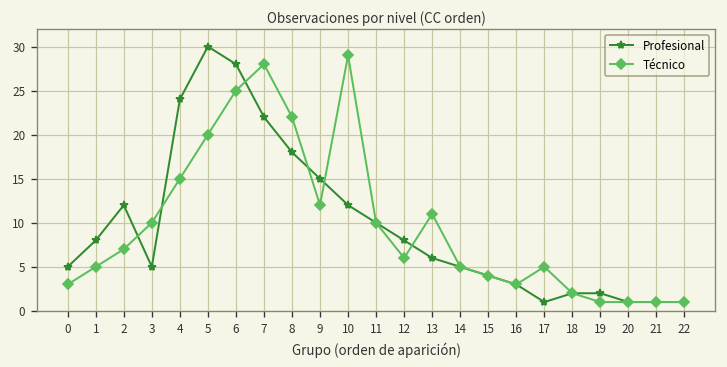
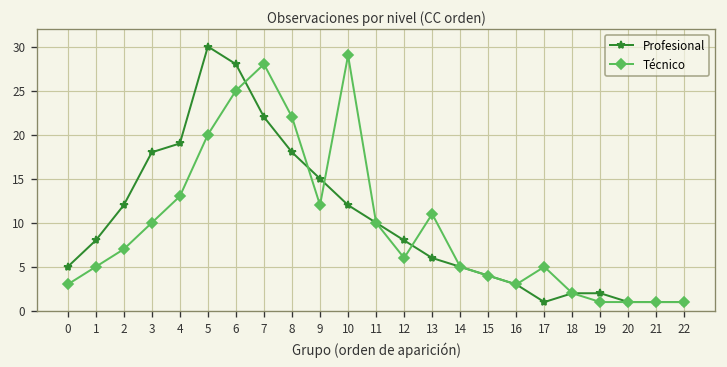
Profesional, 3: 5 -> 18
Profesional, 4: 24 -> 19
Técnico, 4: 15 -> 13
